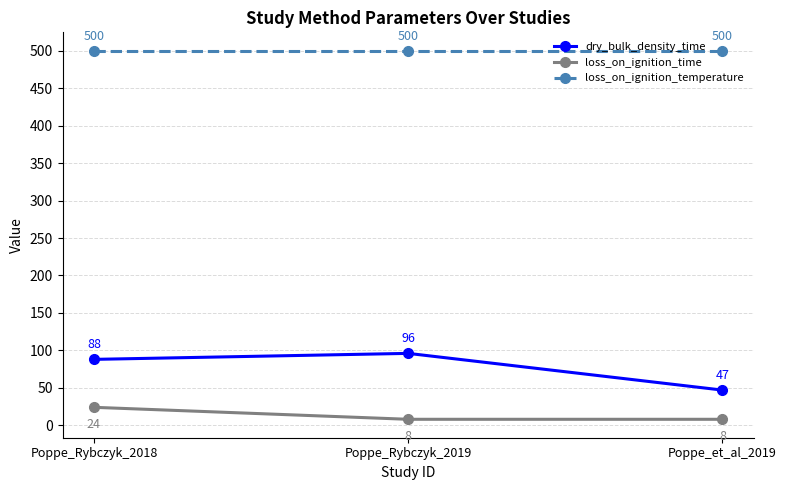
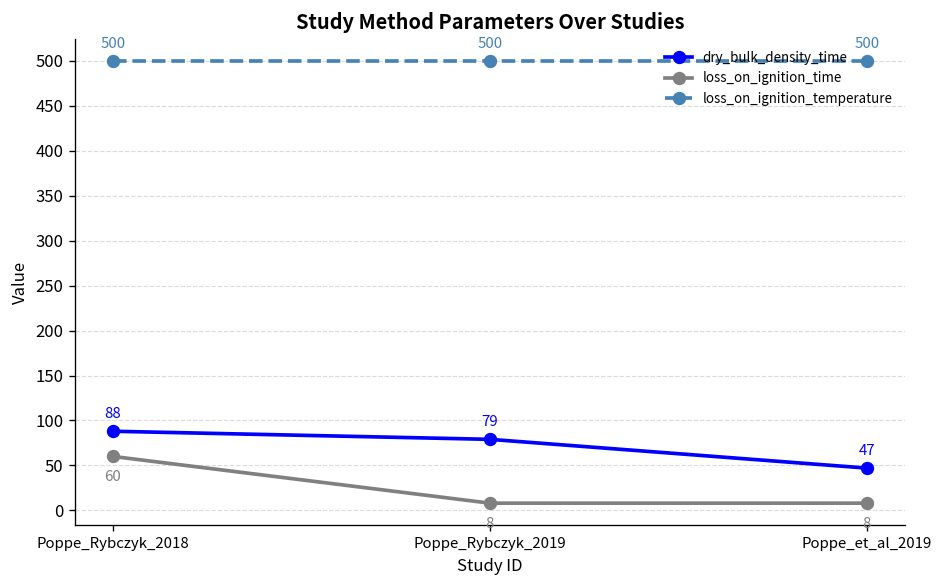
loss_on_ignition_time, Poppe_Rybczyk_2018: 24 -> 60
dry_bulk_density_time, Poppe_Rybczyk_2019: 96 -> 79
